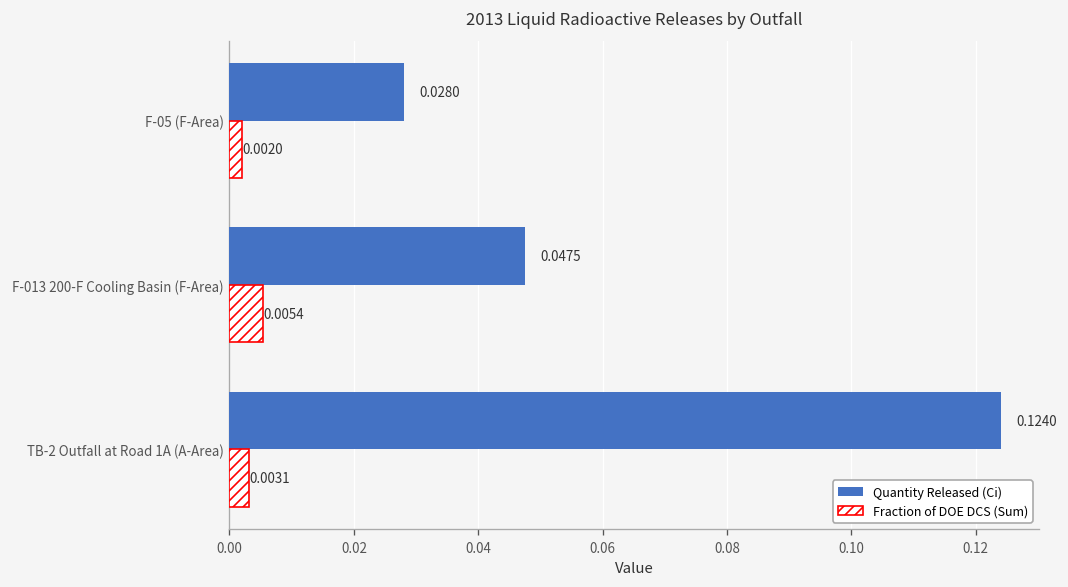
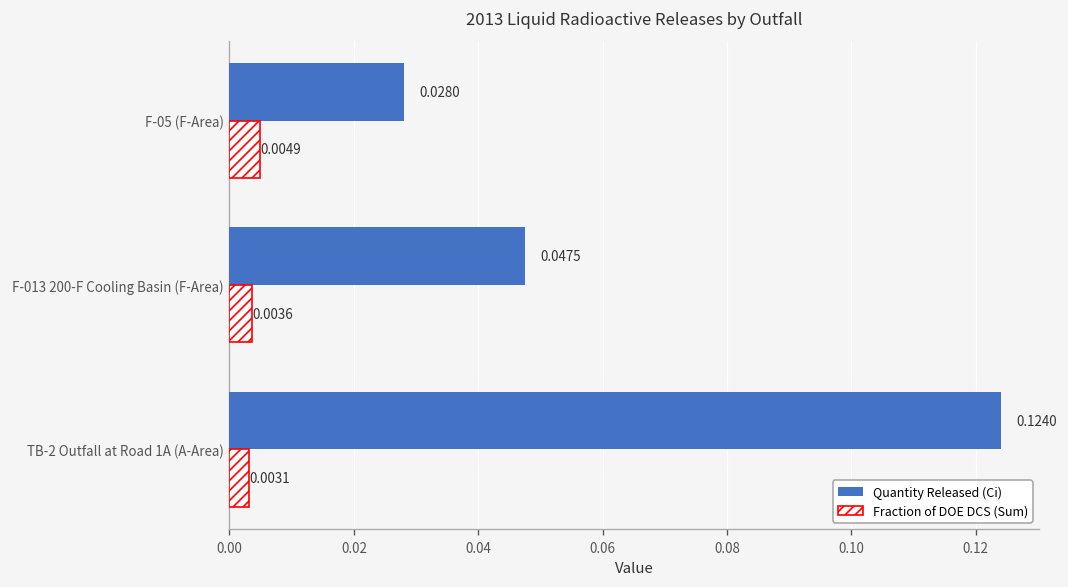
Fraction of DOE DCS (Sum), F-05 (F-Area): 0.0020 -> 0.0049
Fraction of DOE DCS (Sum), F-013 200-F Cooling Basin (F-Area): 0.0054 -> 0.0036
